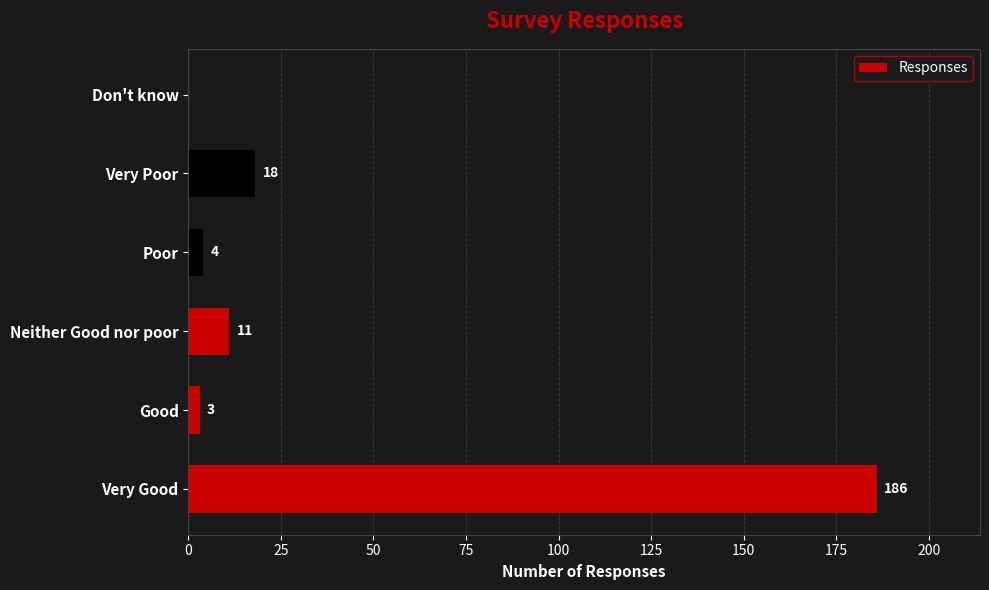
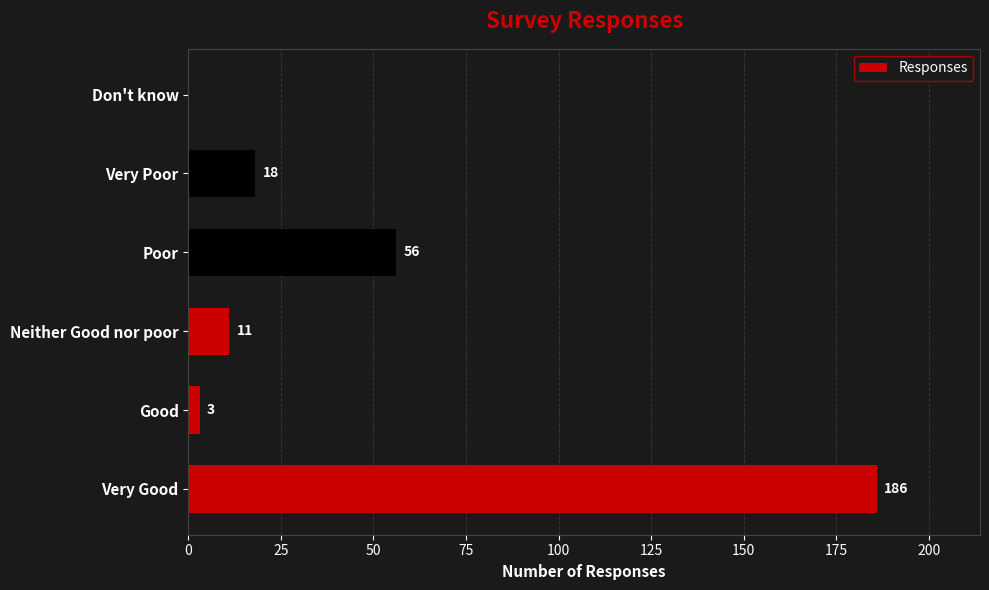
Poor: 4 -> 56
